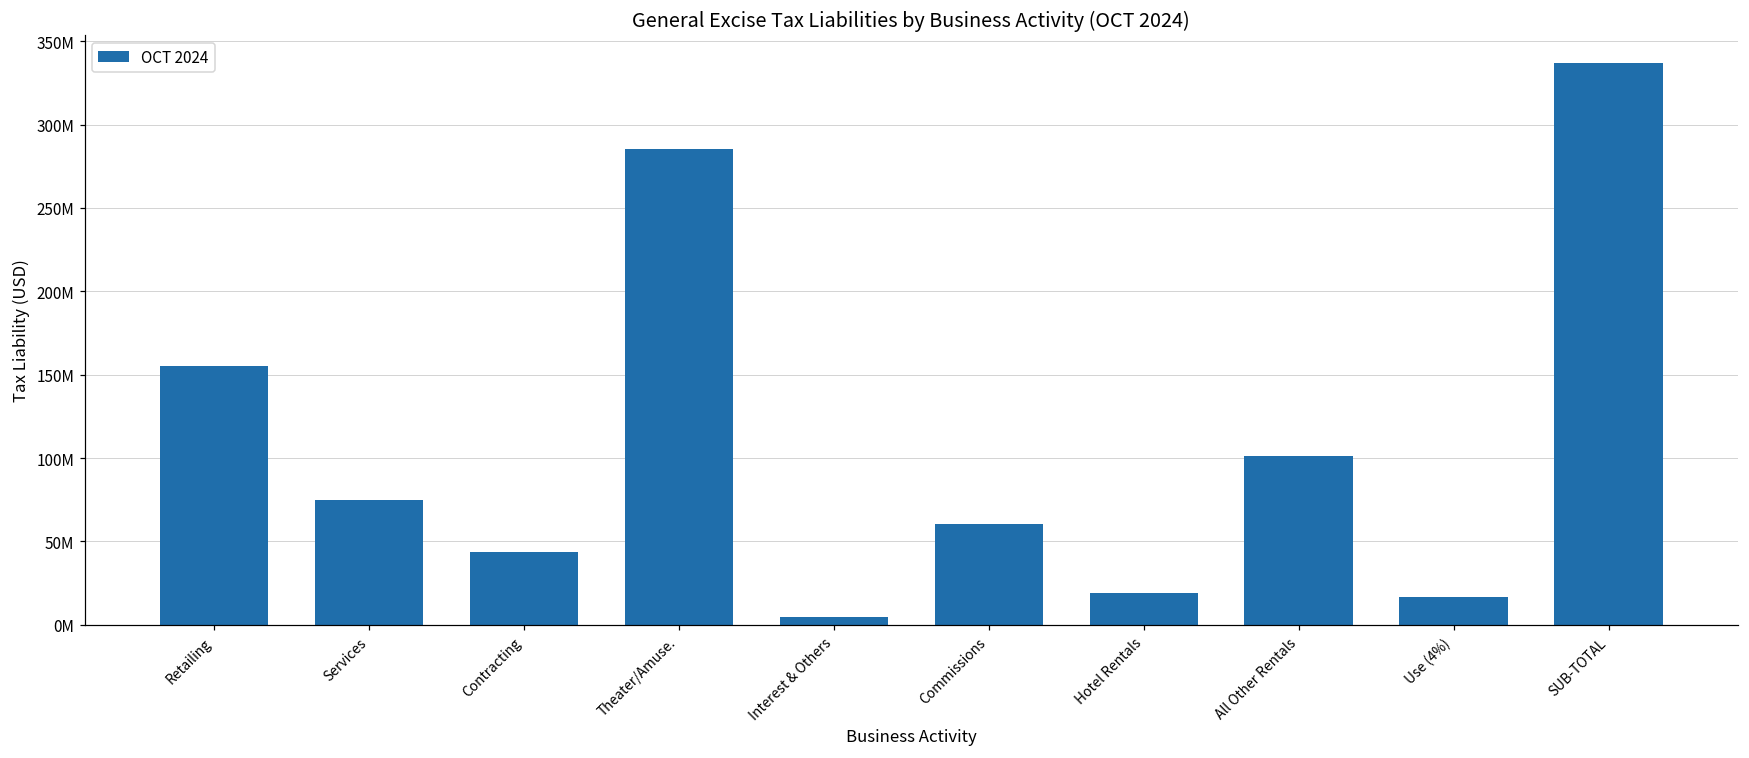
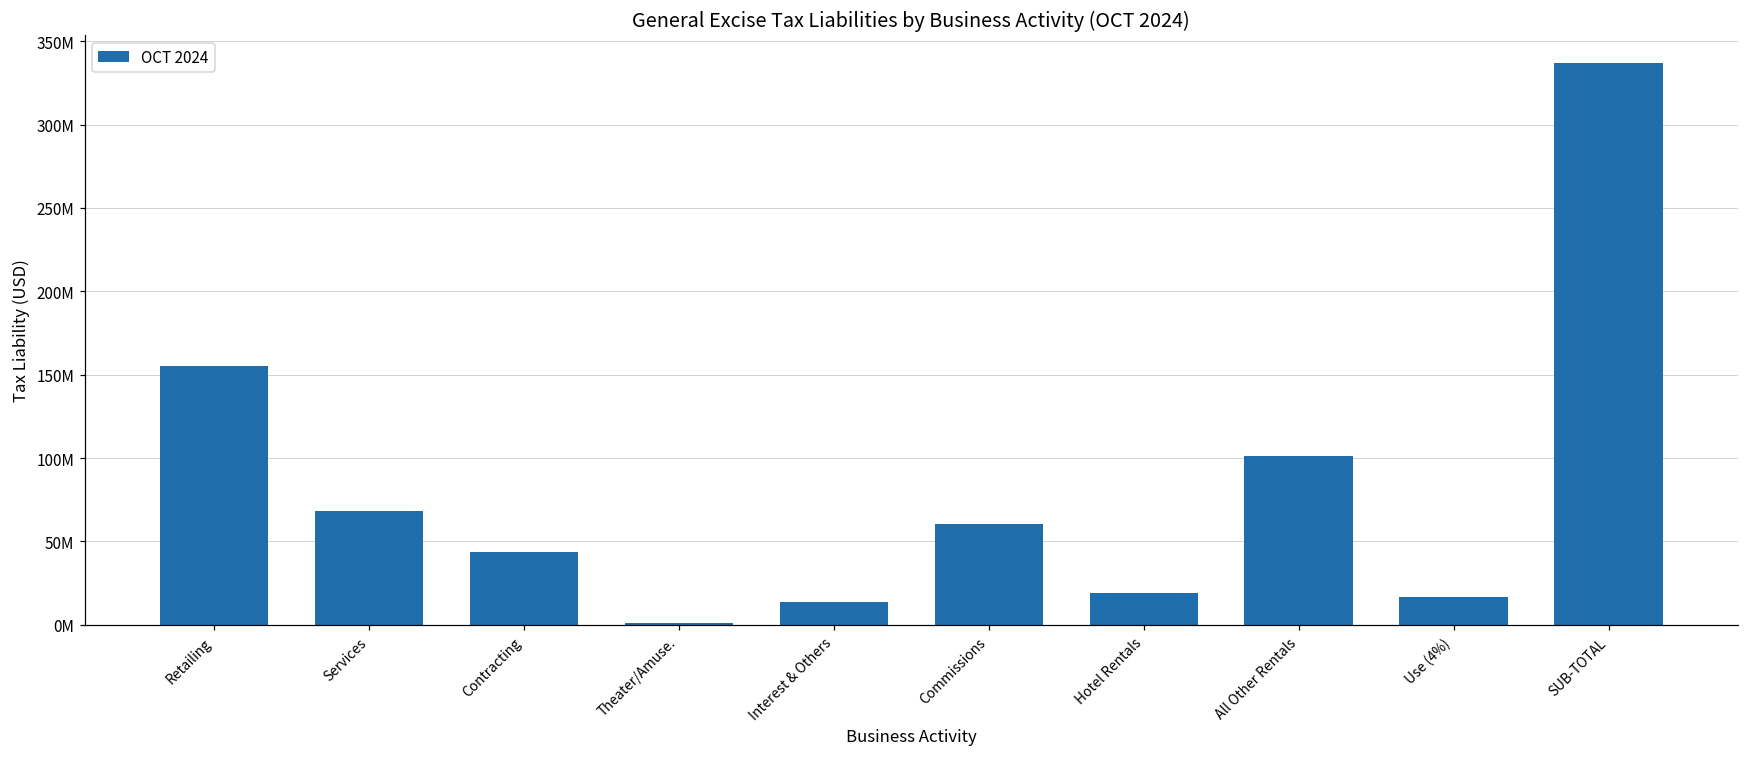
Services: 75000000 -> 68000000
Theater/Amuse.: 285000000 -> 1000000
Interest & Others: 5000000 -> 14000000
